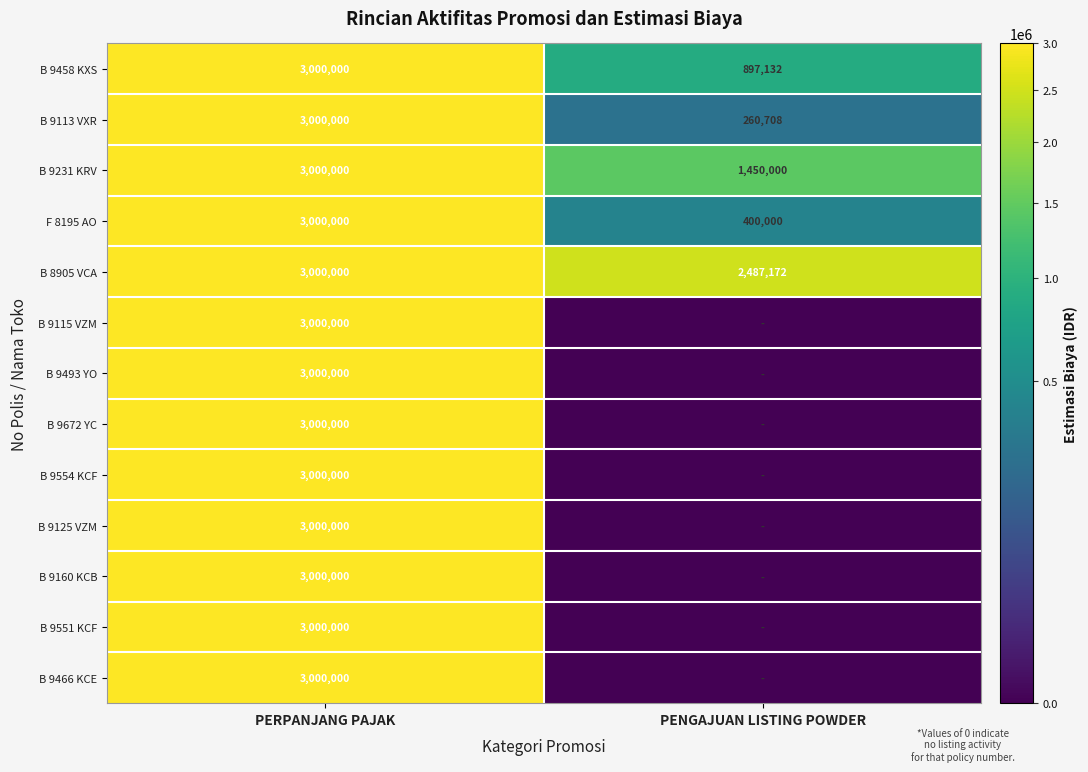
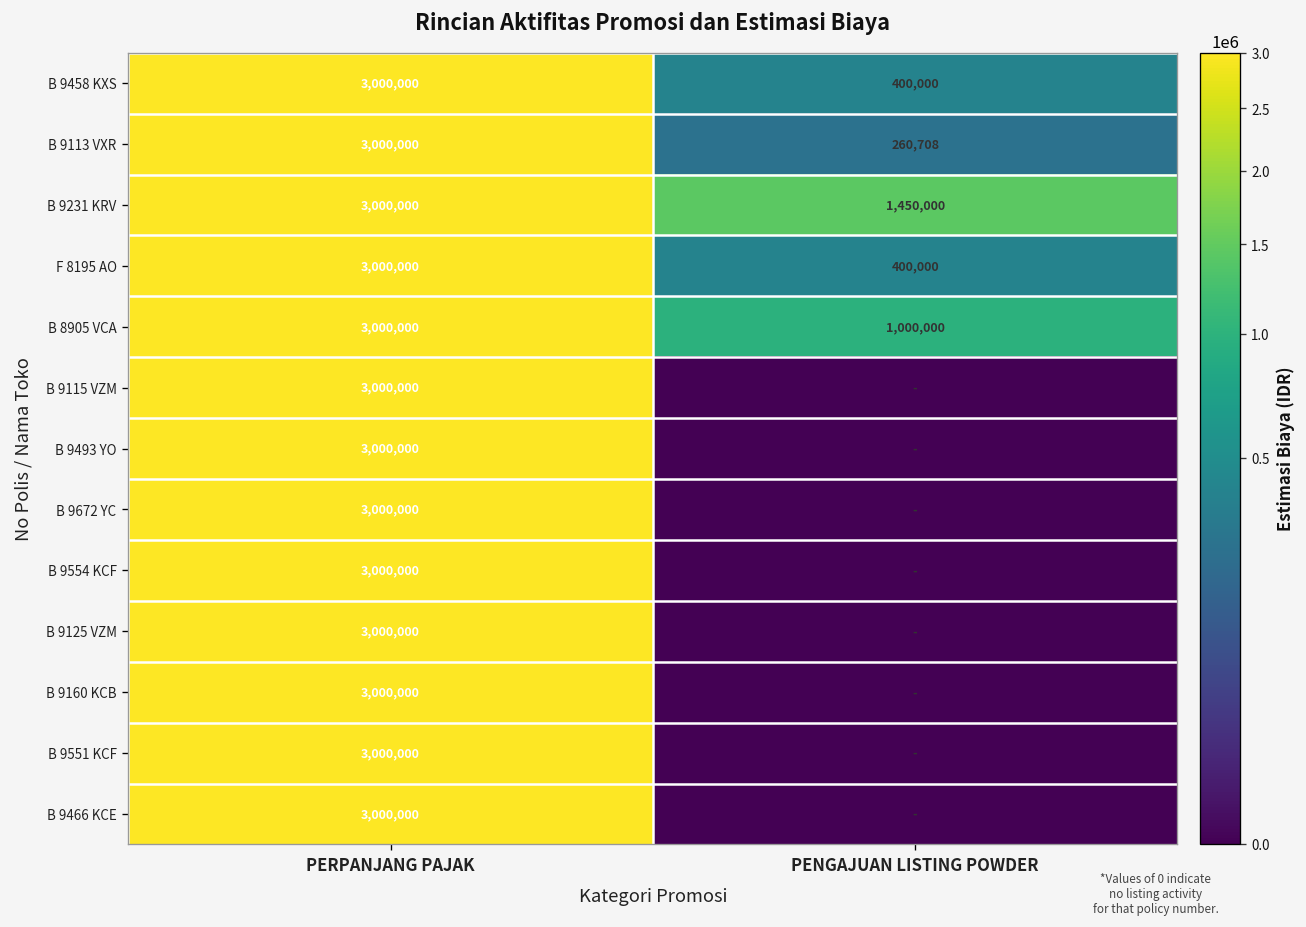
B 9458 KXS, PENGAJUAN LISTING POWDER: 897,132 -> 400,000
B 8905 VCA, PENGAJUAN LISTING POWDER: 2,487,172 -> 1,000,000
